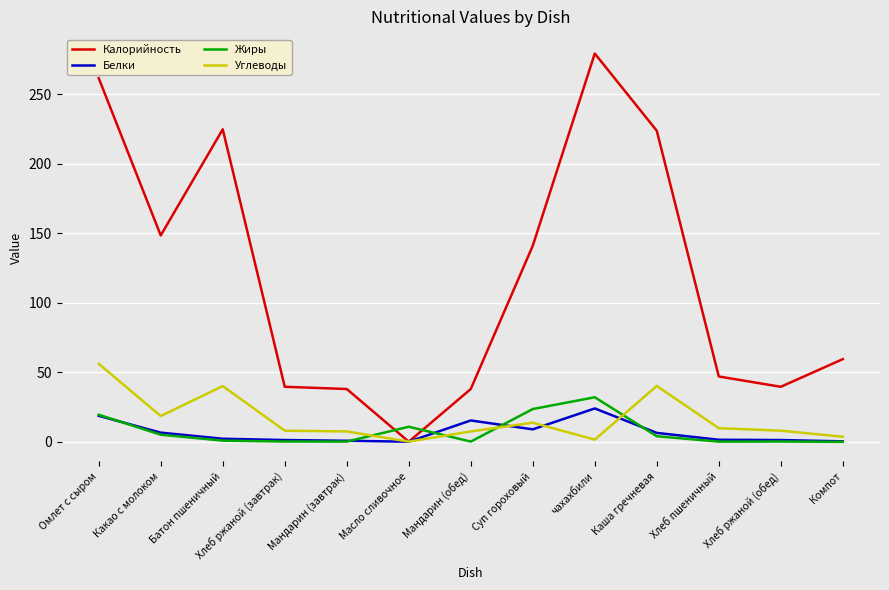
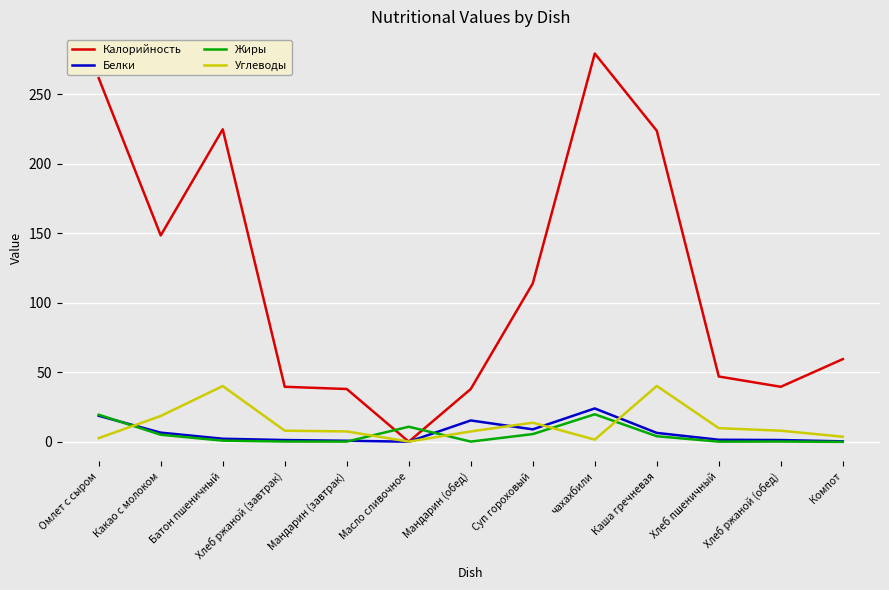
Углеводы, Омлет с сыром: 56 -> 3
Калорийность, Суп гороховый: 141 -> 114
Жиры, Суп гороховый: 24 -> 6
Жиры, чахахбили: 32 -> 20
